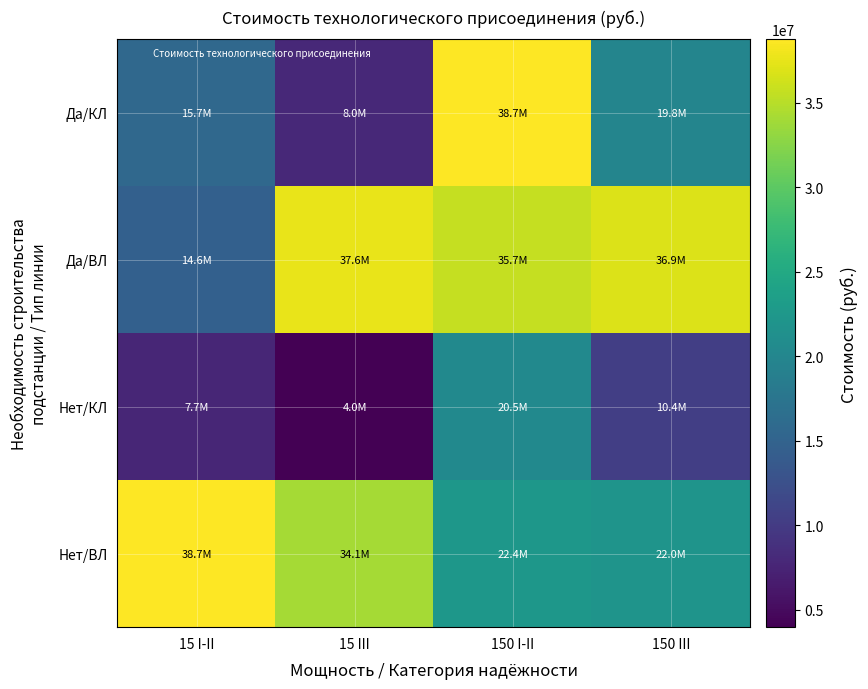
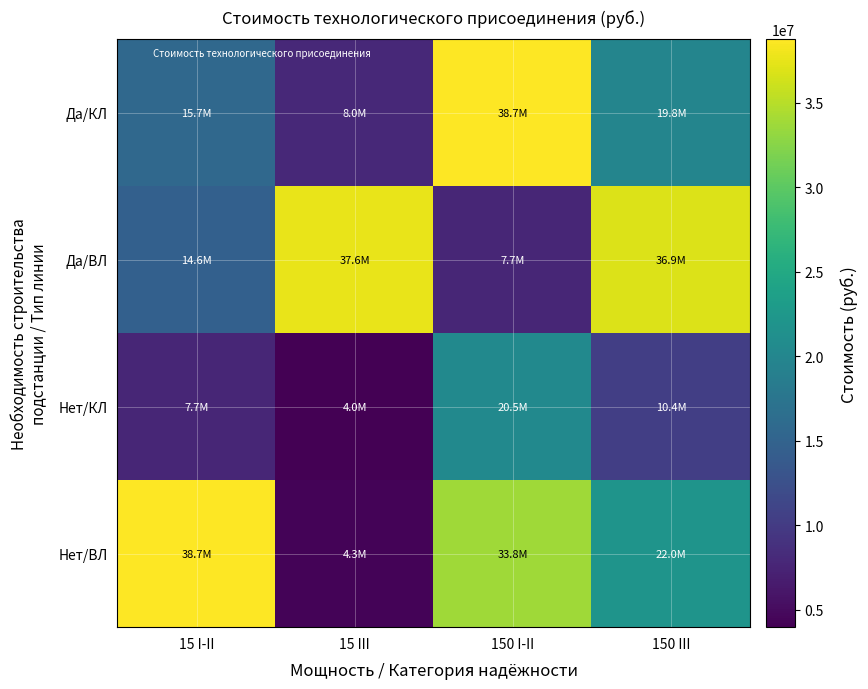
Да/ВЛ, 150 I-II: 35.7M -> 7.7M
Нет/ВЛ, 15 III: 34.1M -> 4.3M
Нет/ВЛ, 150 I-II: 22.4M -> 33.8M
